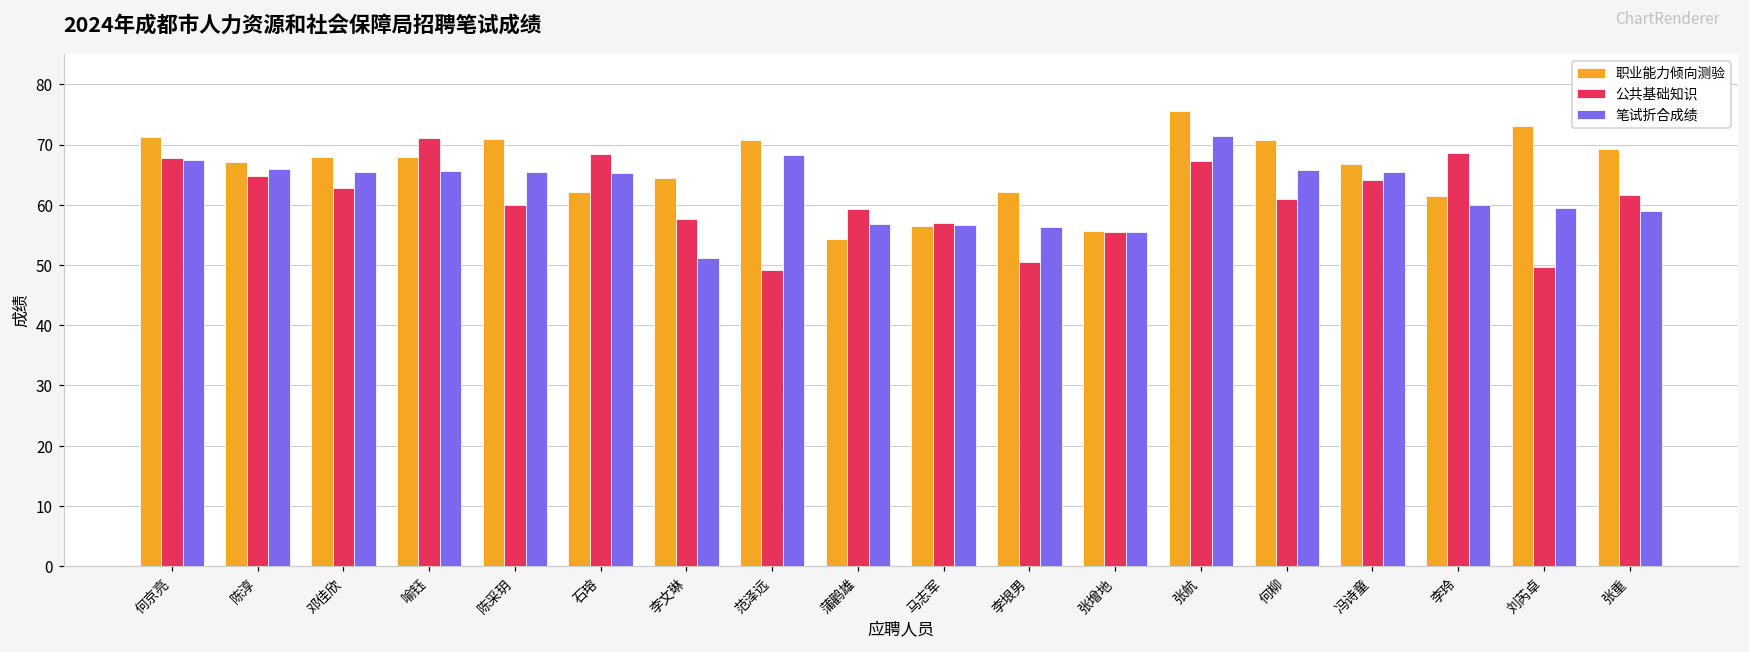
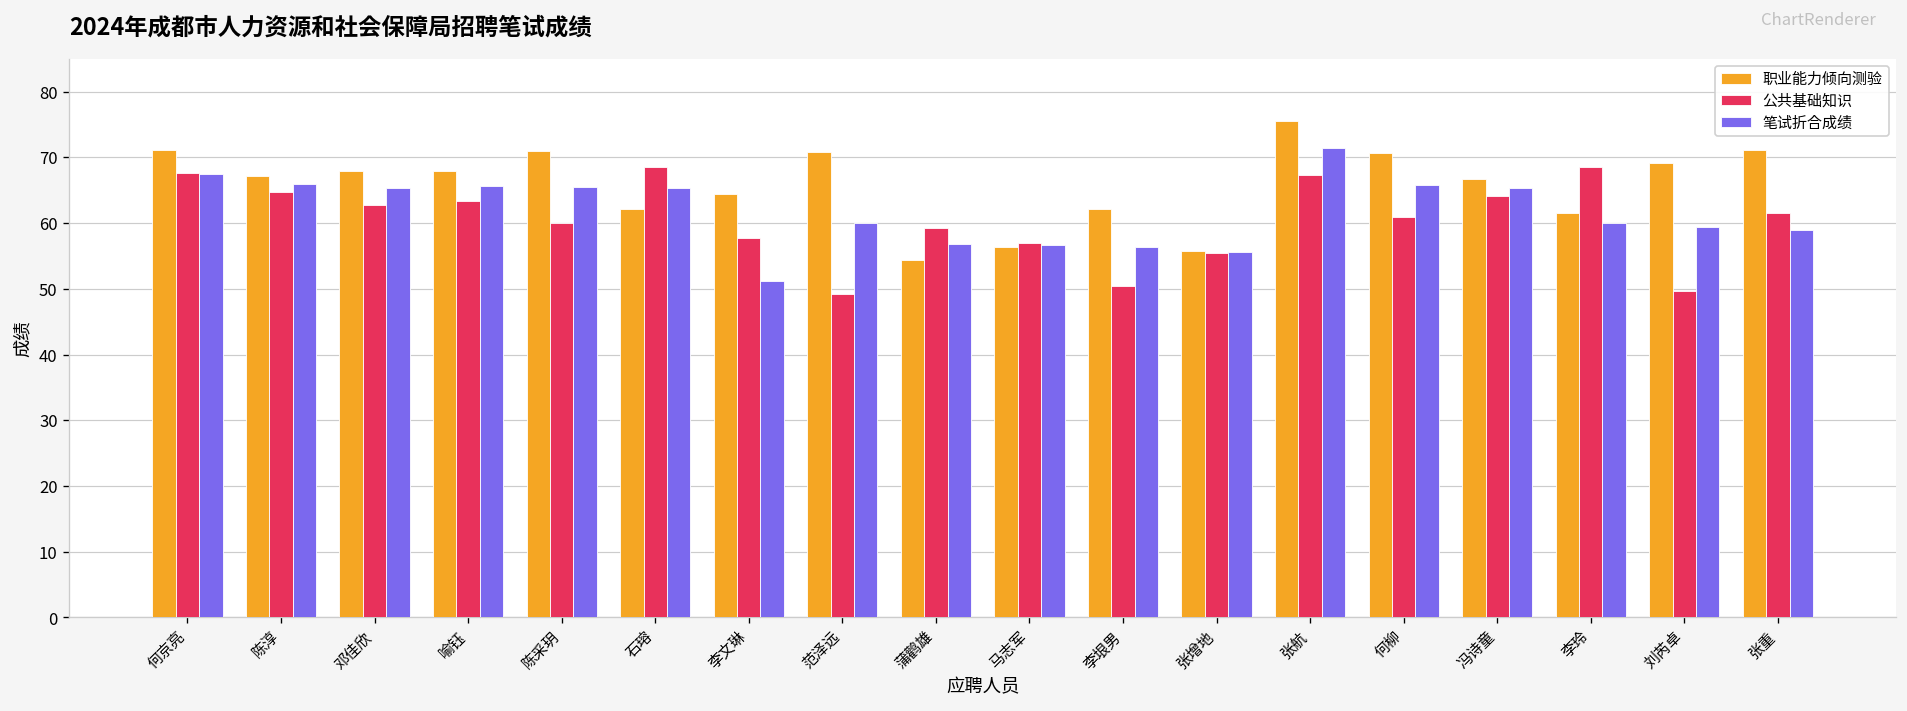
公共基础知识, 喻钰: 71 -> 63
笔试折合成绩, 范泽远: 68 -> 60
职业能力倾向测验, 刘芮卓: 73 -> 69
职业能力倾向测验, 张重: 69 -> 71
